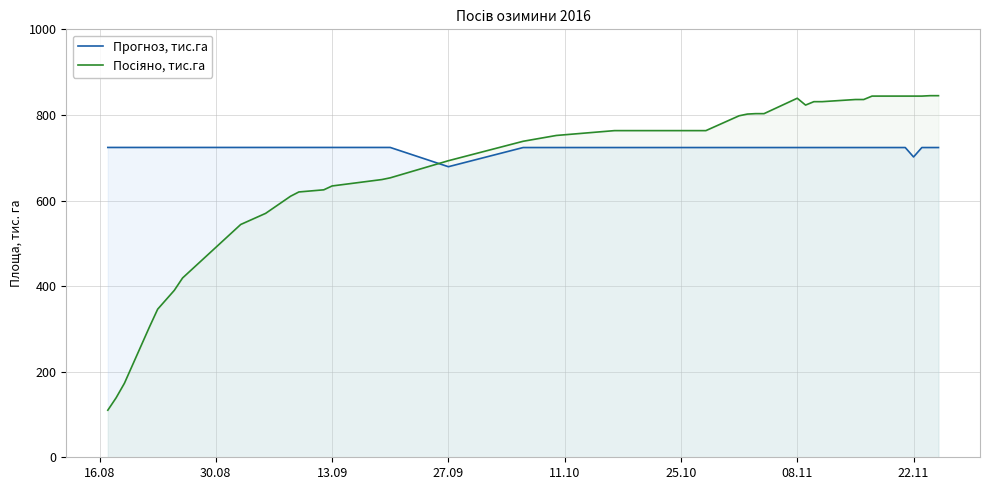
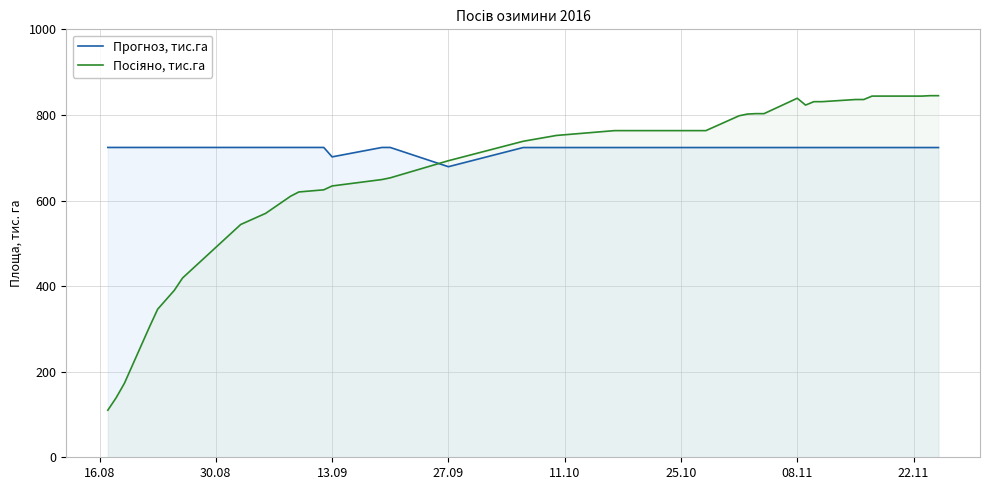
Прогноз, тис.га, 13.09: 720 -> 700
Прогноз, тис.га, 22.11: 700 -> 720
